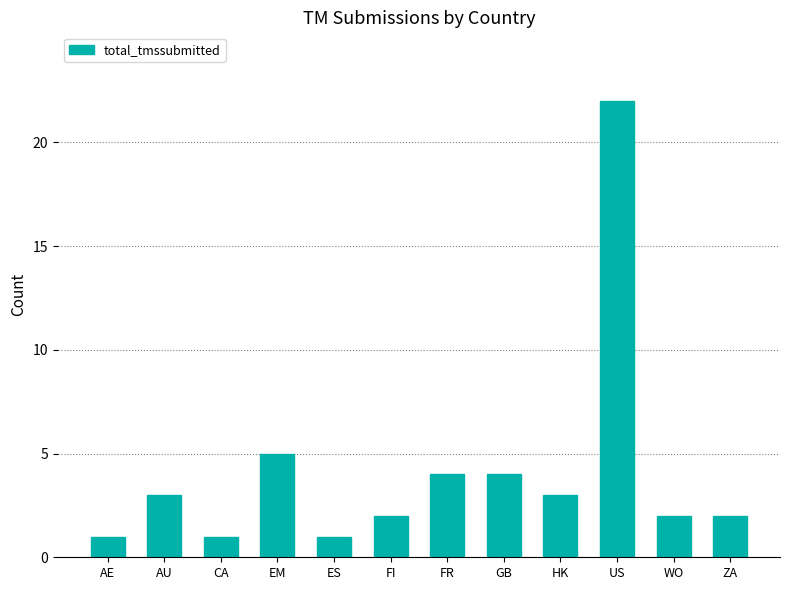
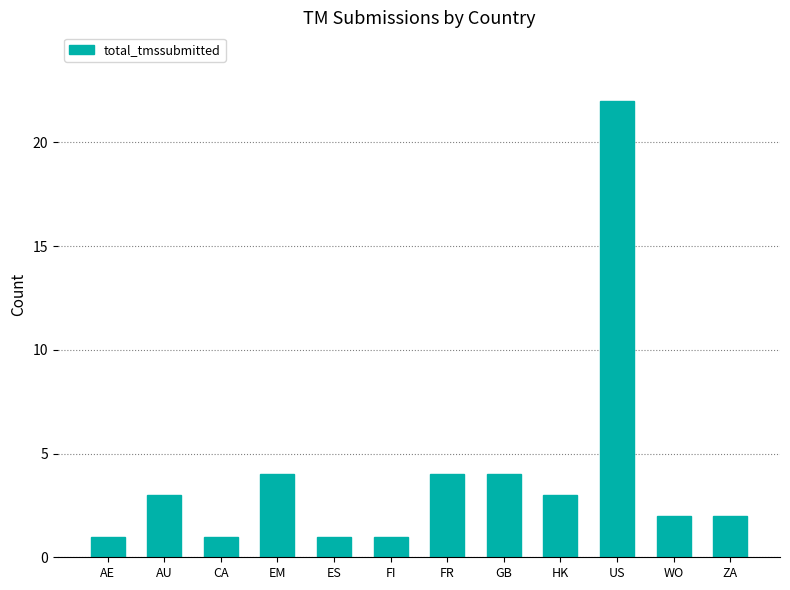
EM: 5 -> 4
FI: 2 -> 1
